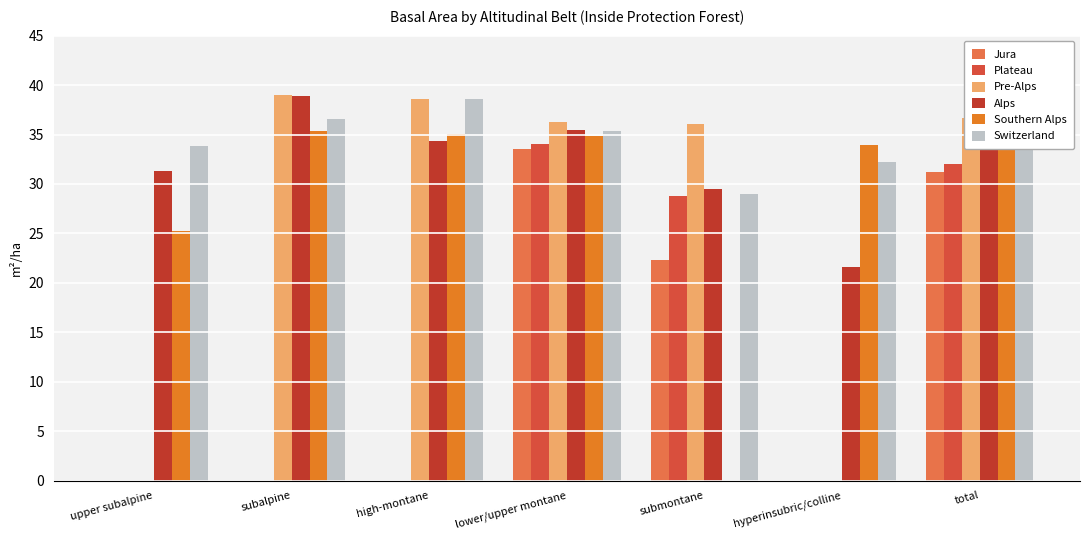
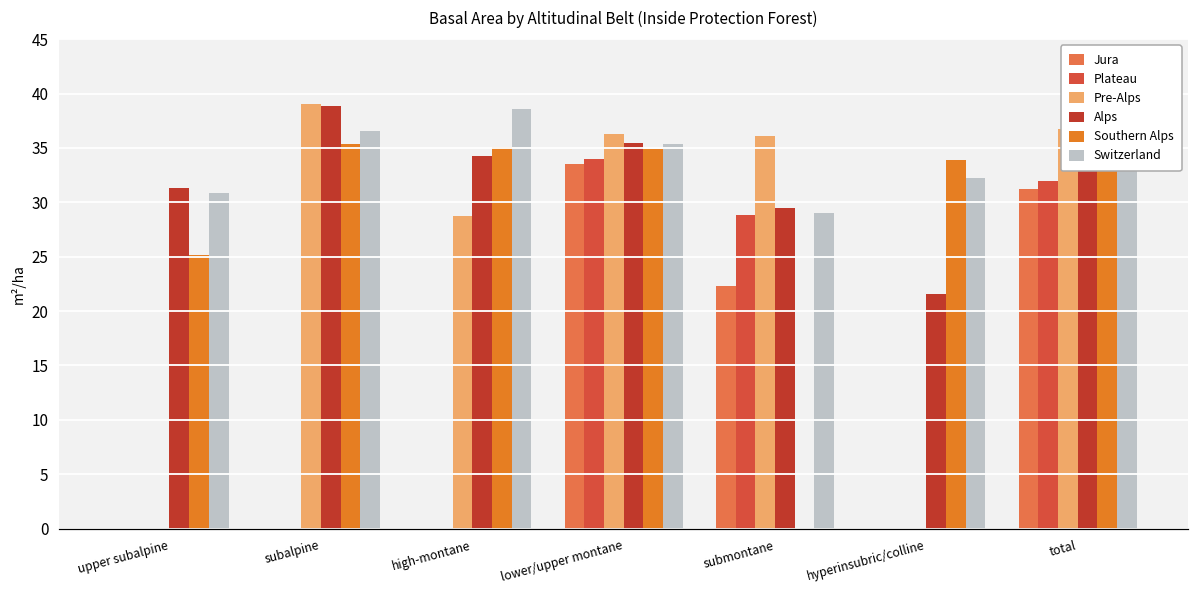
Switzerland, upper subalpine: 34 -> 31
Pre-Alps, high-montane: 39 -> 29
